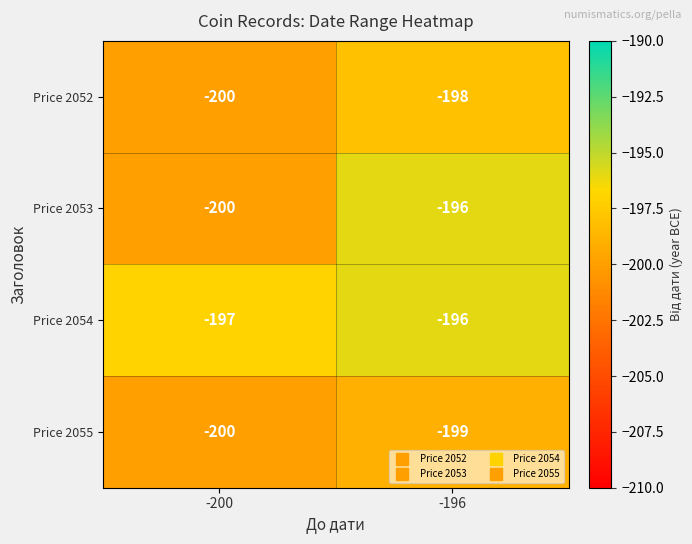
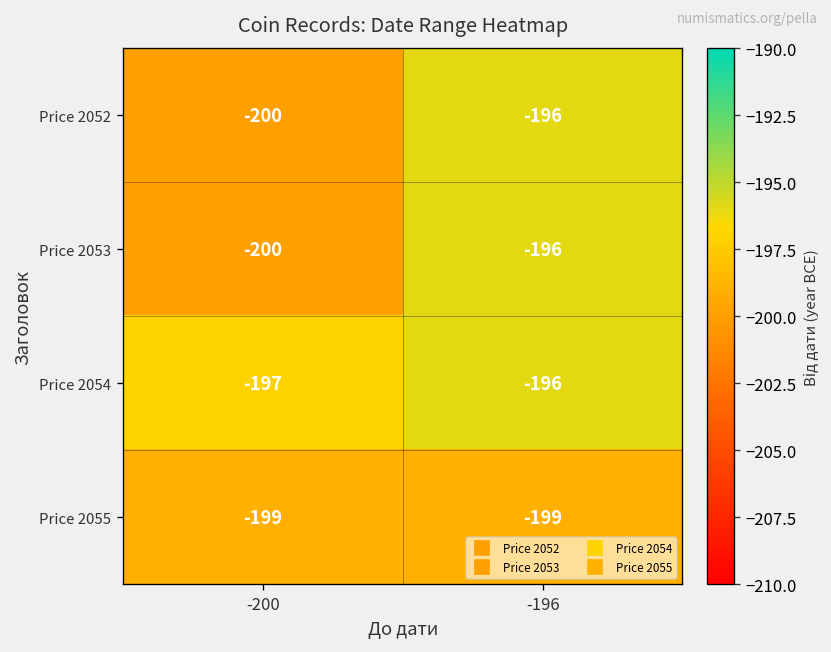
Price 2052, -196: -198 -> -196
Price 2055, -200: -200 -> -199
